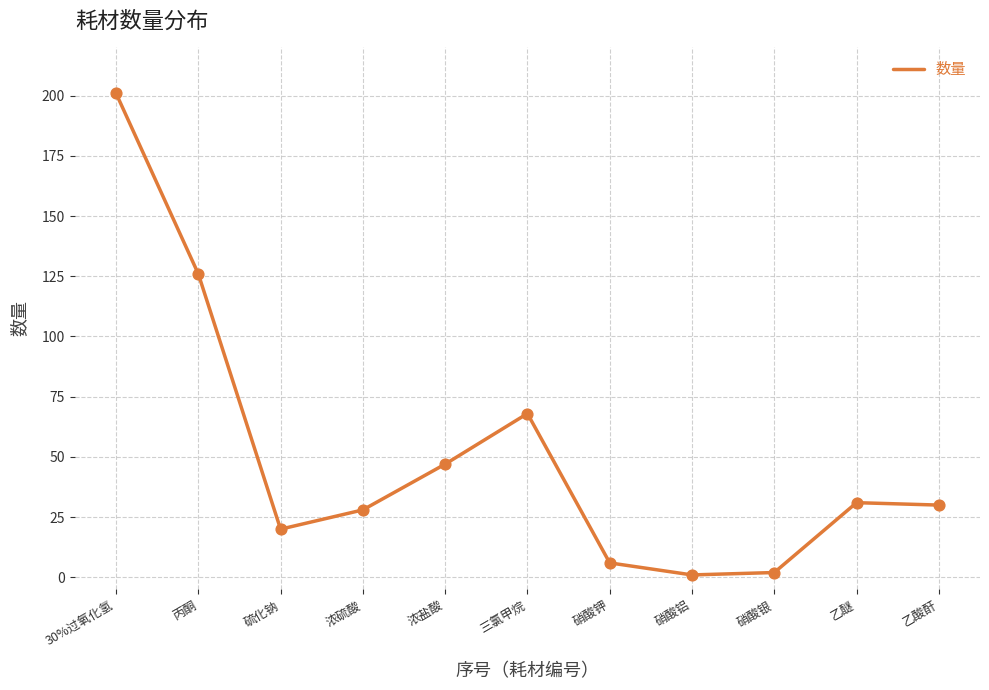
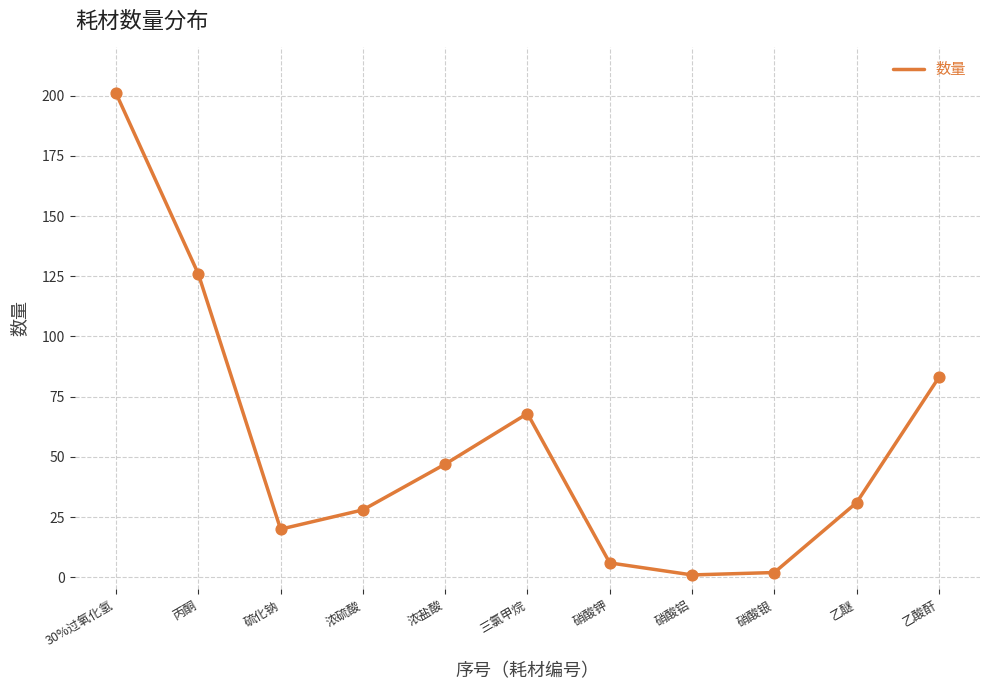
乙酸酐: 30 -> 83
